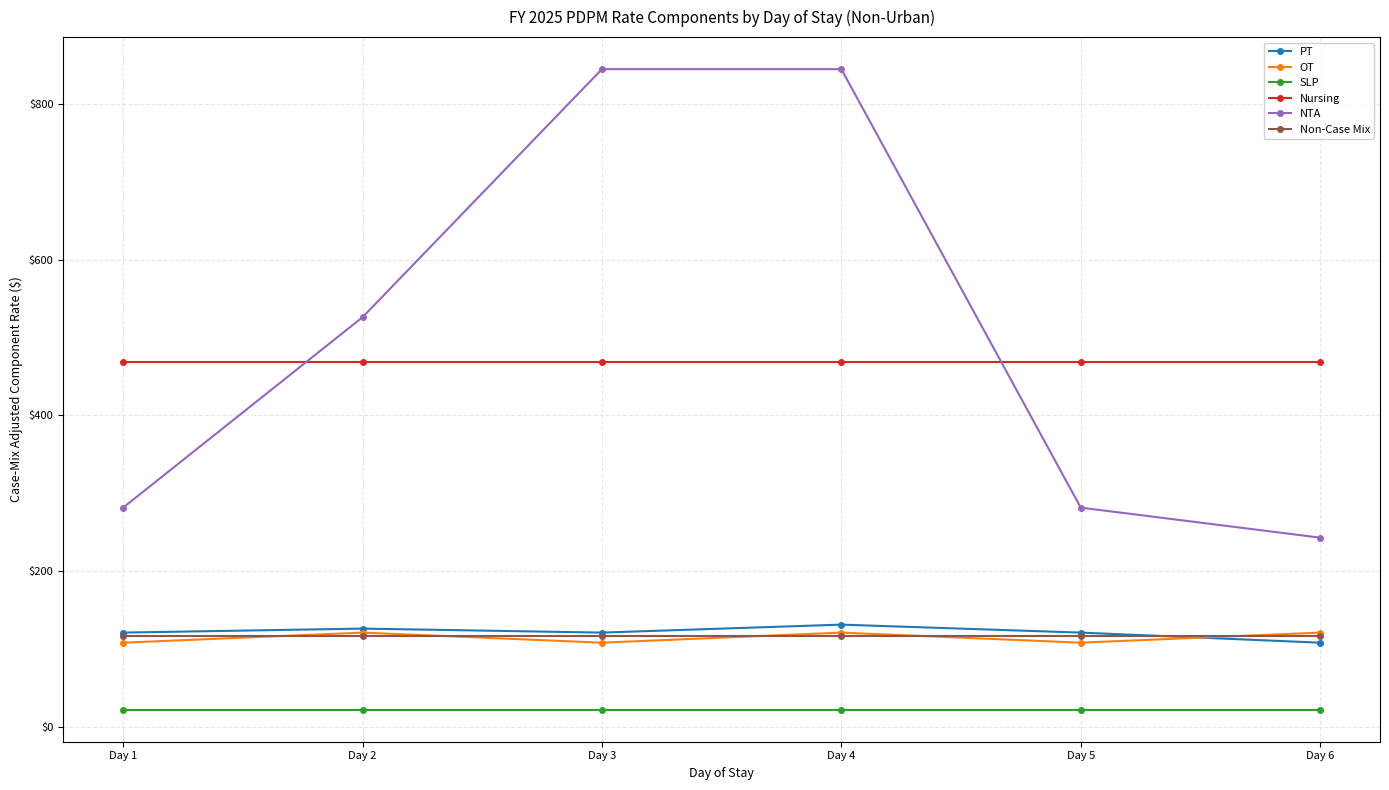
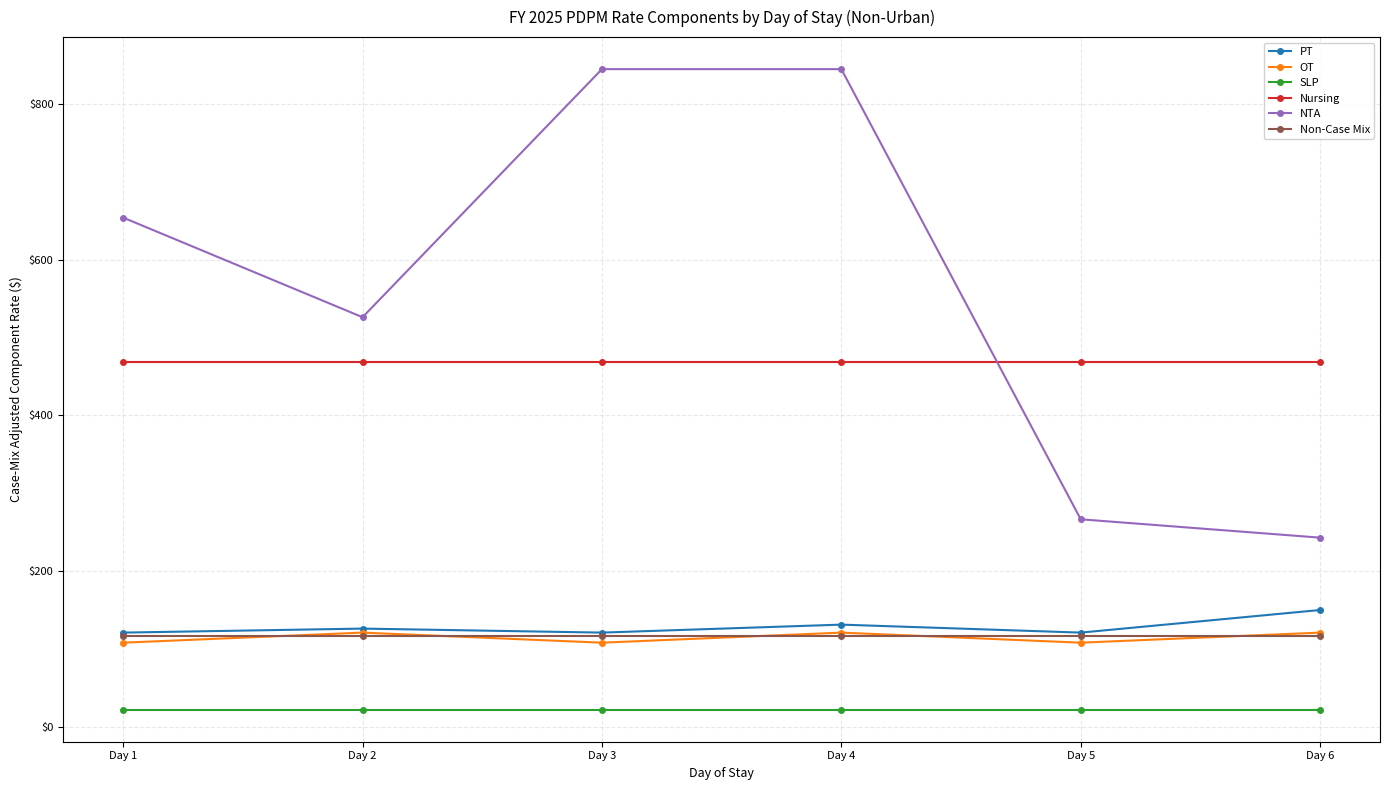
NTA, Day 1: $280 -> $650
NTA, Day 5: $280 -> $270
PT, Day 6: $110 -> $150
